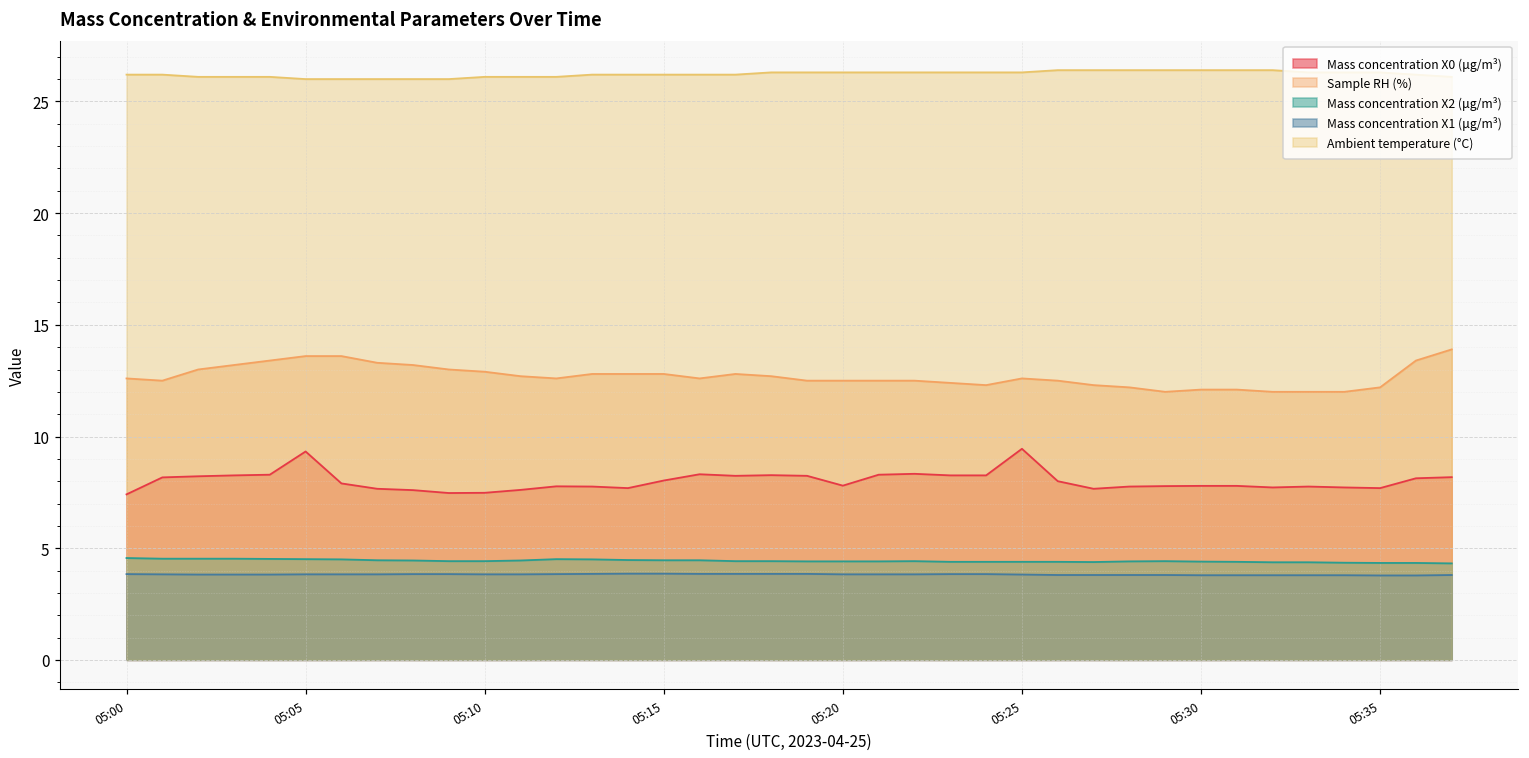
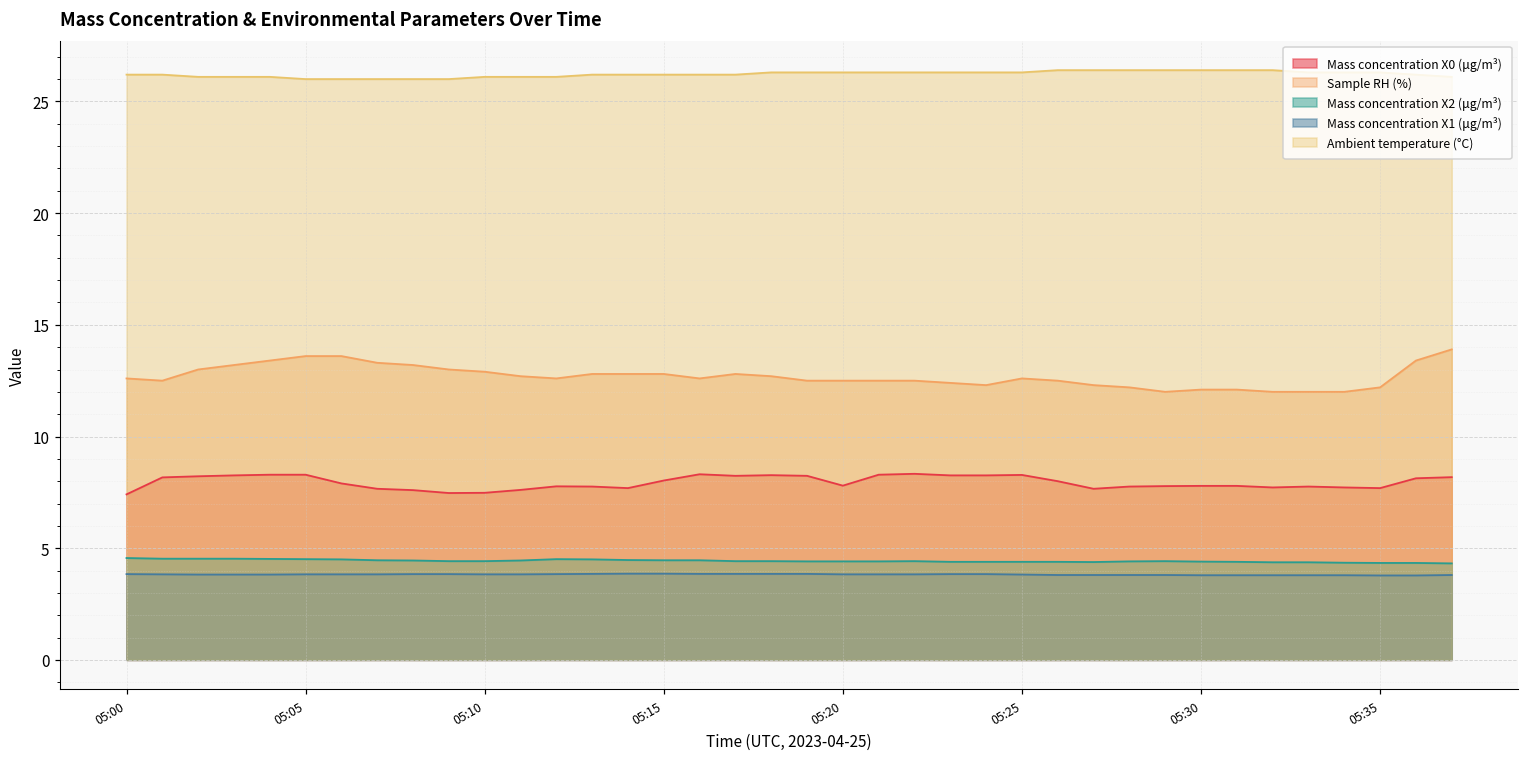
Mass concentration X0 (μg/m³), 05:05: 9.3 -> 8.3
Mass concentration X0 (μg/m³), 05:25: 9.5 -> 8.3
